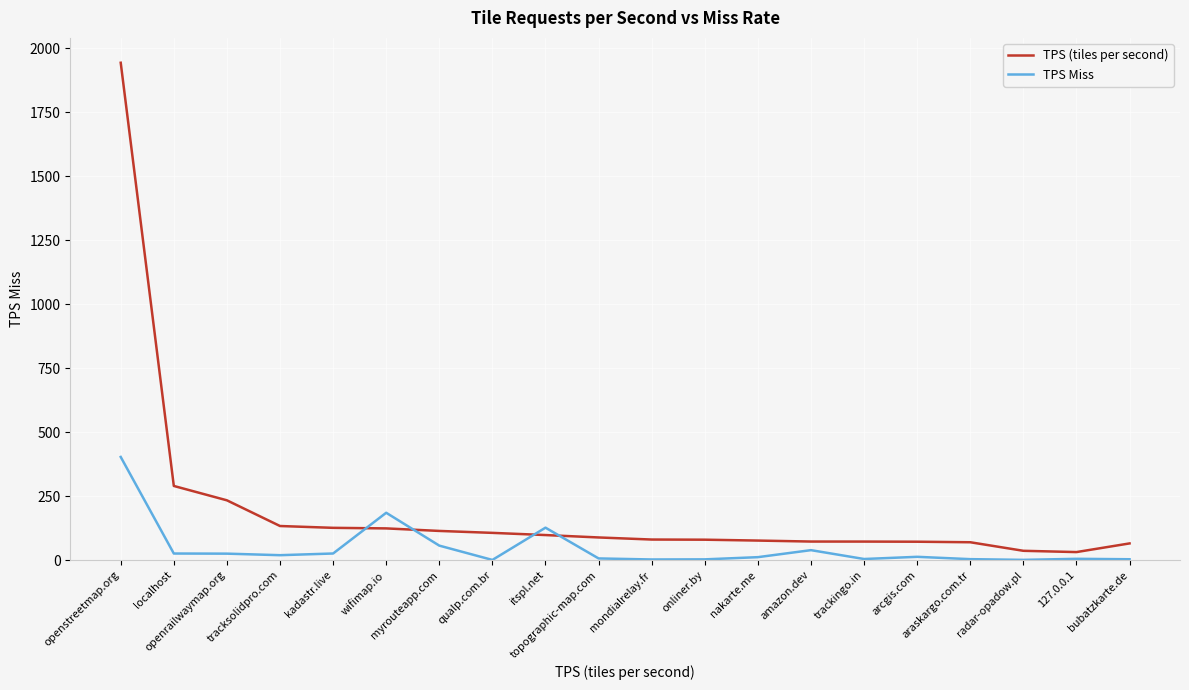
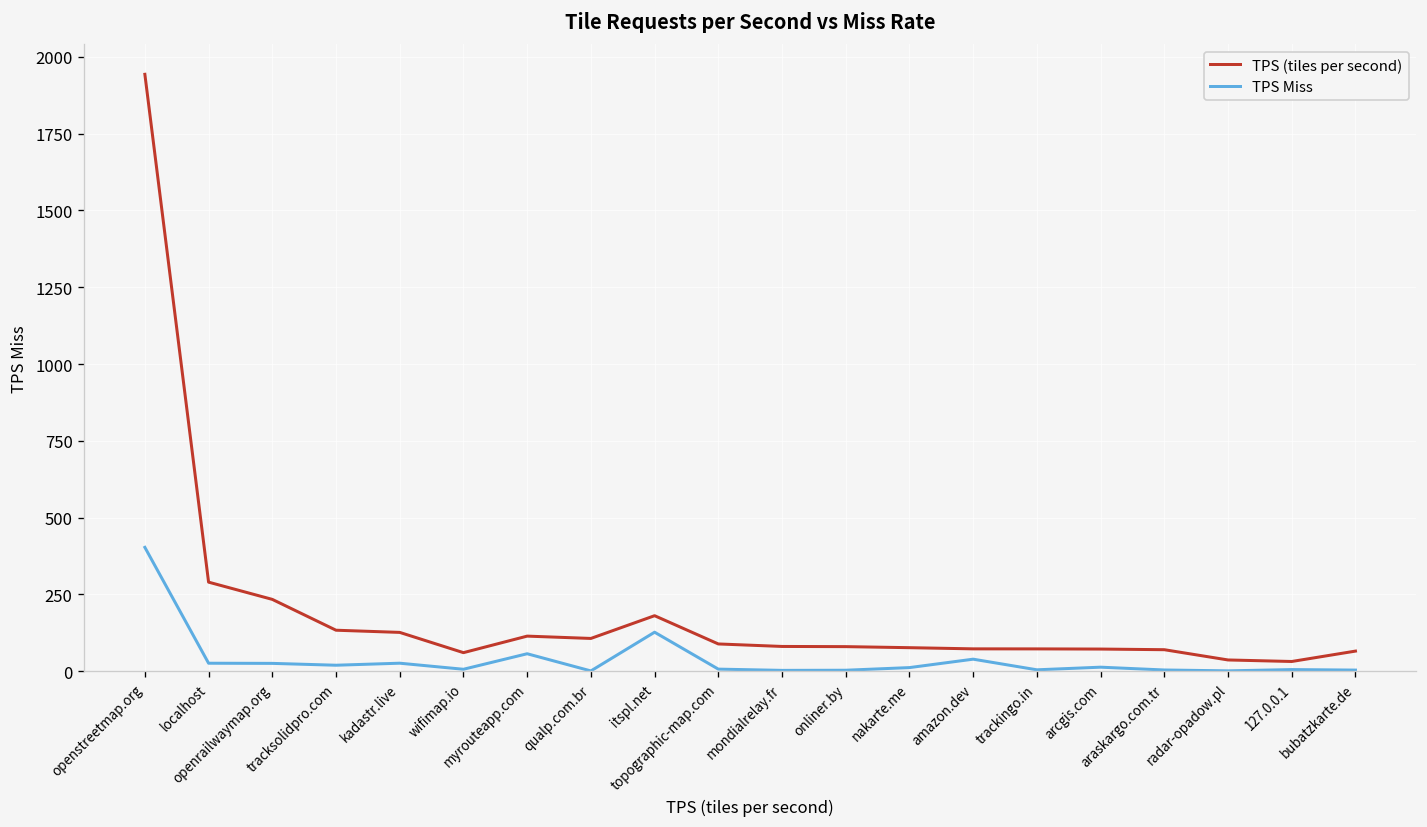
TPS (tiles per second), wifimap.io: 120 -> 60
TPS Miss, wifimap.io: 180 -> 10
TPS (tiles per second), itspl.net: 100 -> 180
